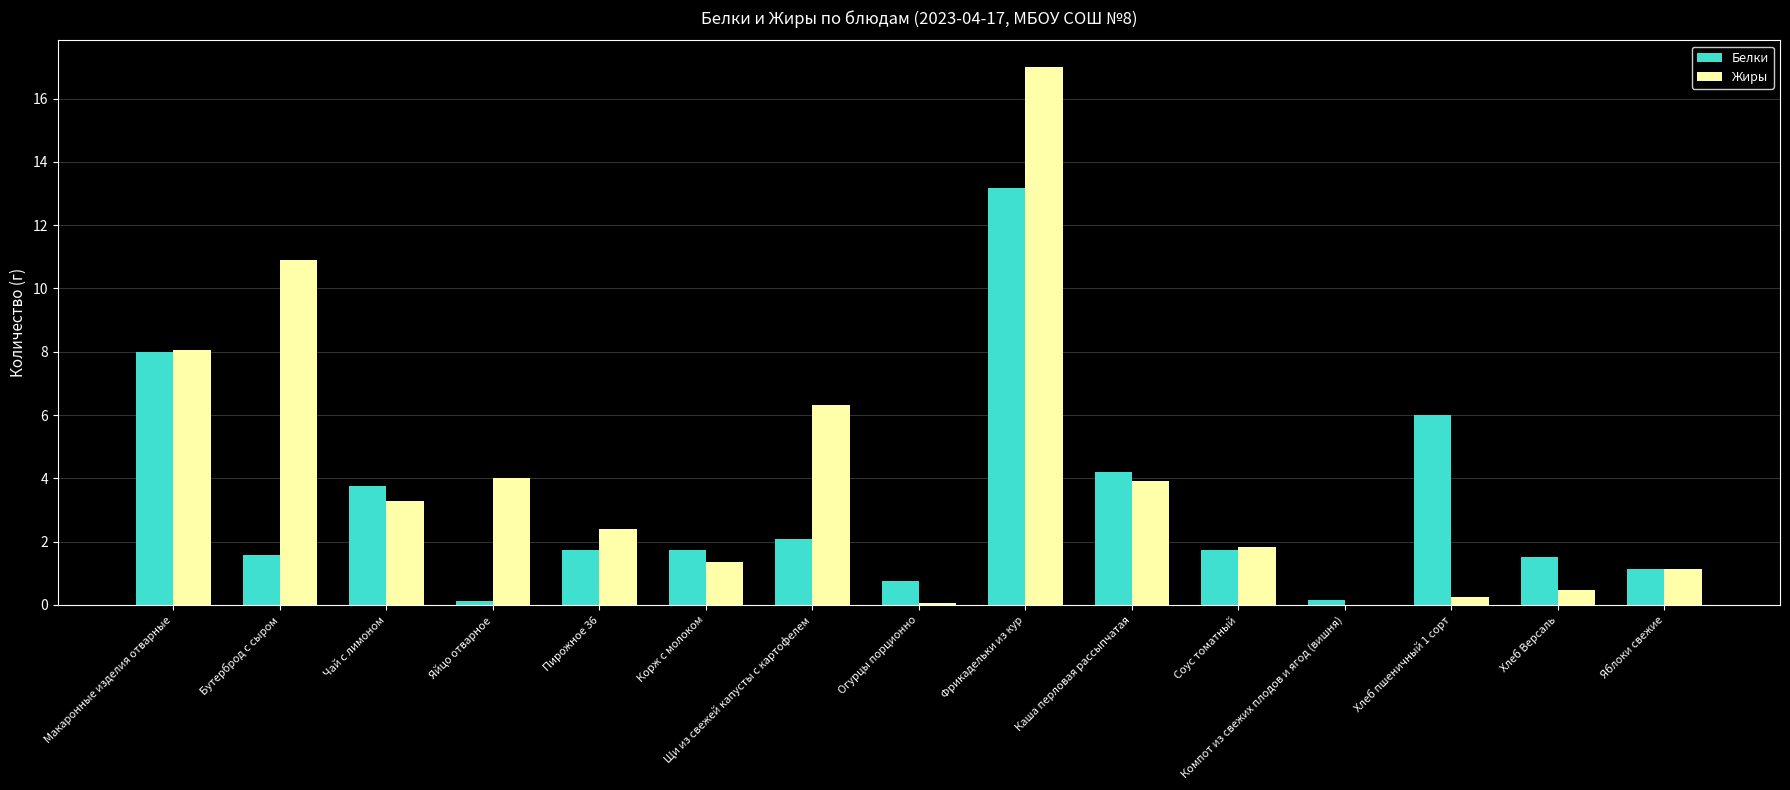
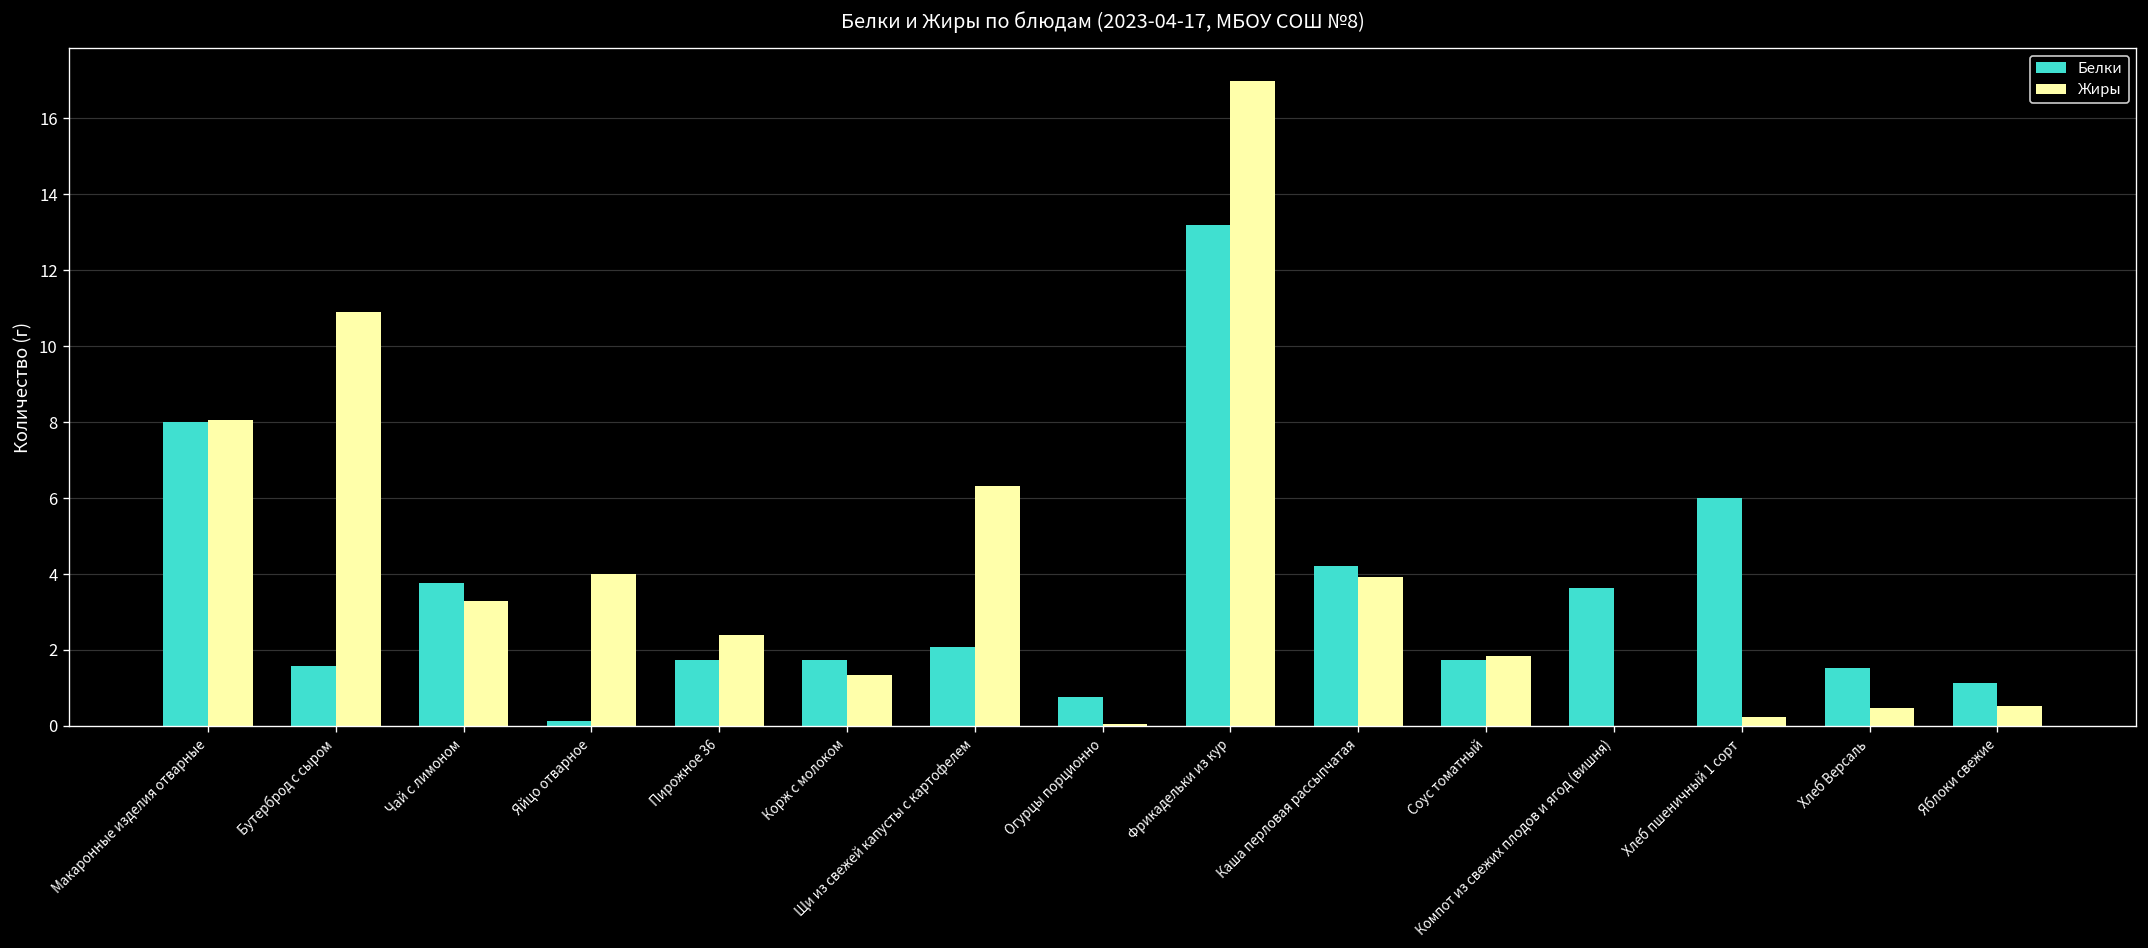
Белки, Компот из свежих плодов и ягод (вишня): 0.2 -> 3.6
Жиры, Яблоки свежие: 1.1 -> 0.5
